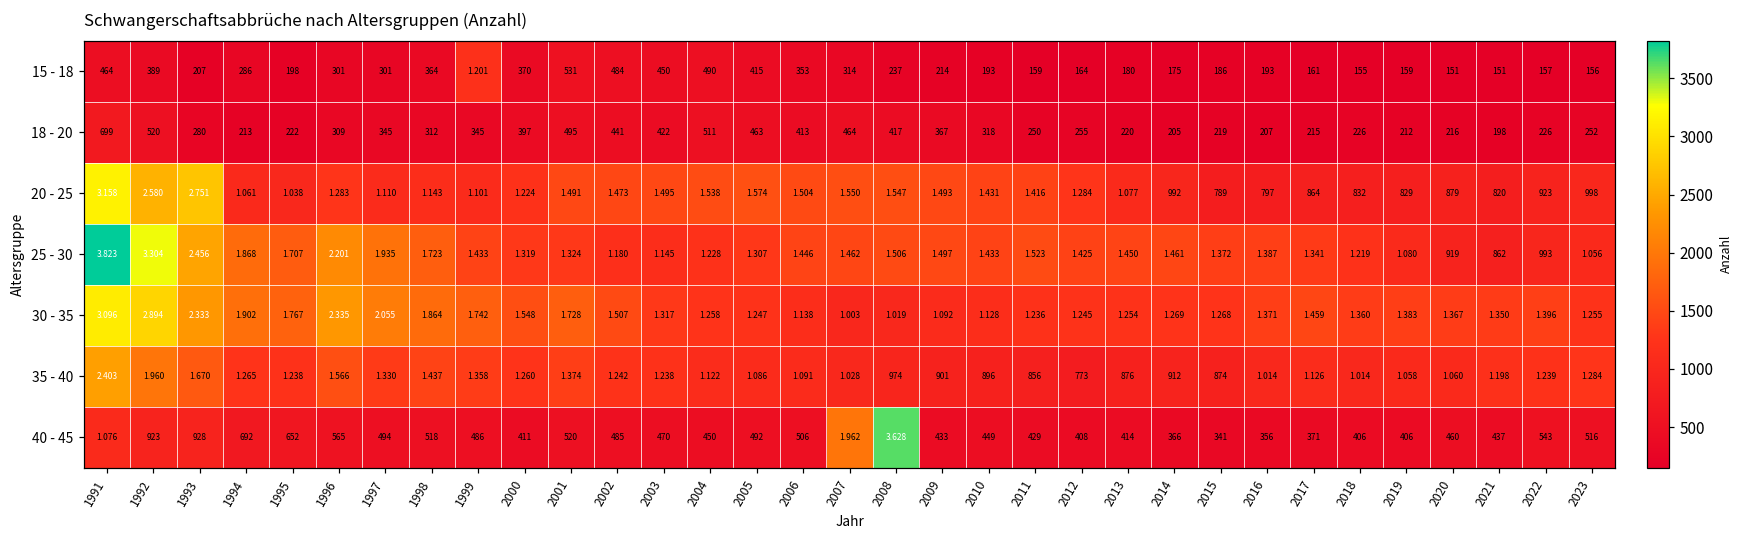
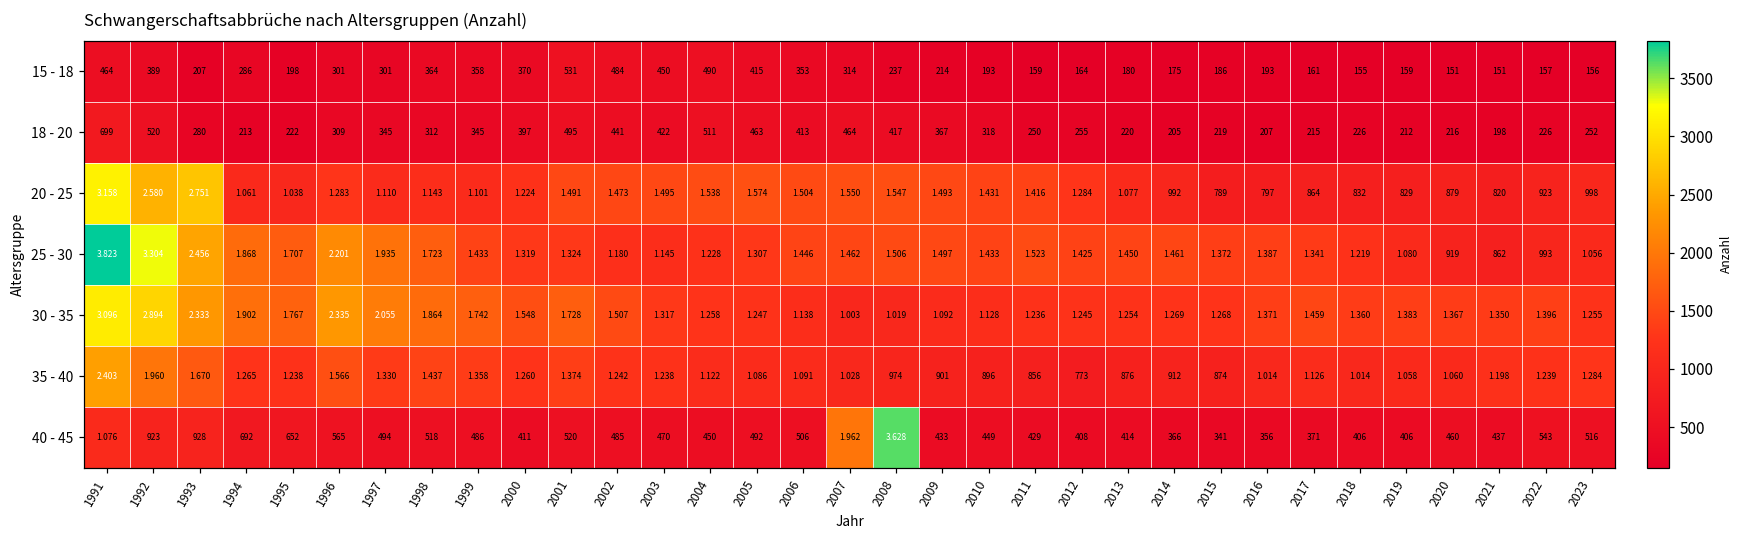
15 - 18, 1999: 1.201 -> 358
